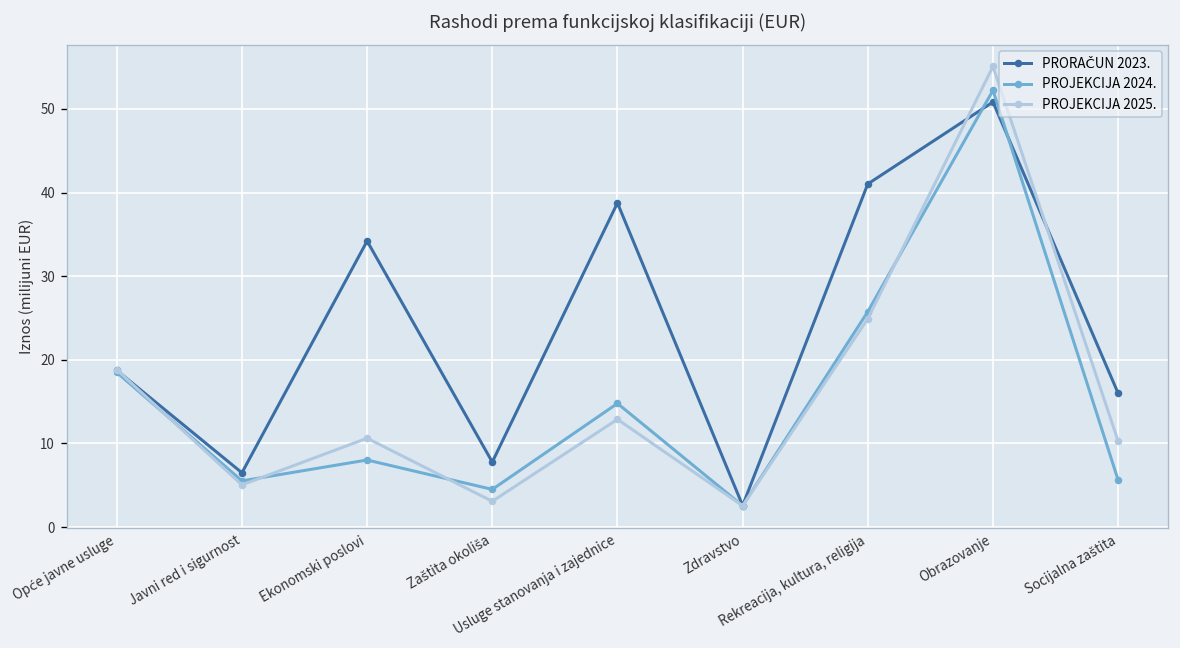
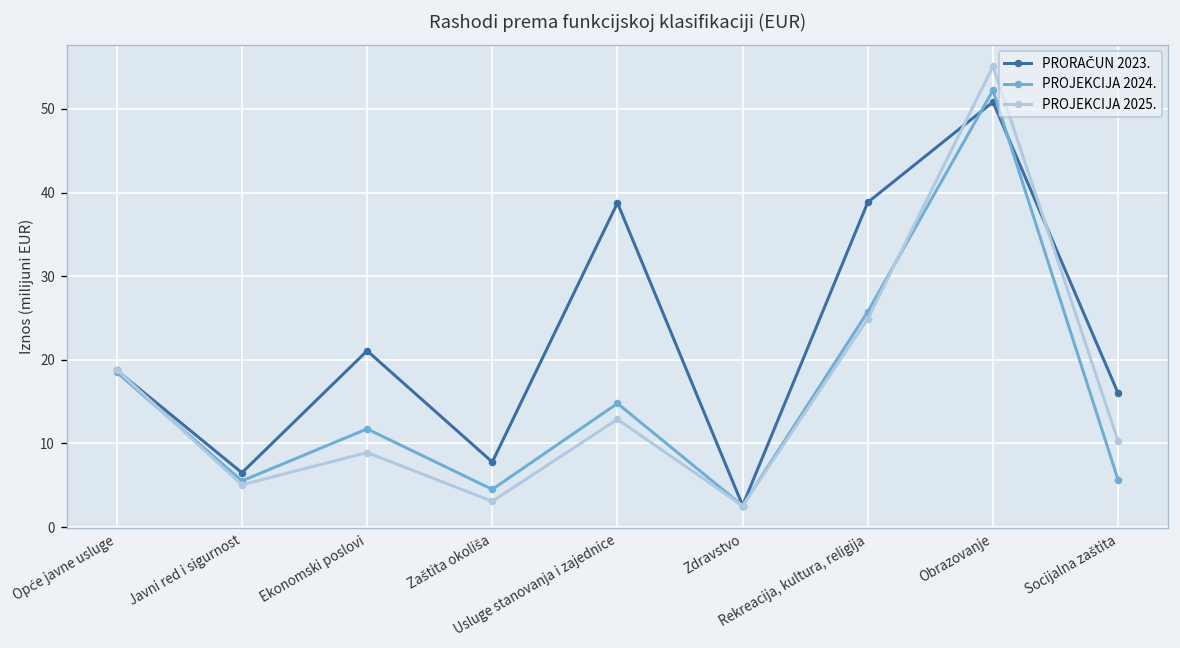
PRORAČUN 2023., Ekonomski poslovi: 34 -> 21
PROJEKCIJA 2024., Ekonomski poslovi: 8 -> 12
PROJEKCIJA 2025., Ekonomski poslovi: 11 -> 9
PRORAČUN 2023., Rekreacija, kultura, religija: 41 -> 39
